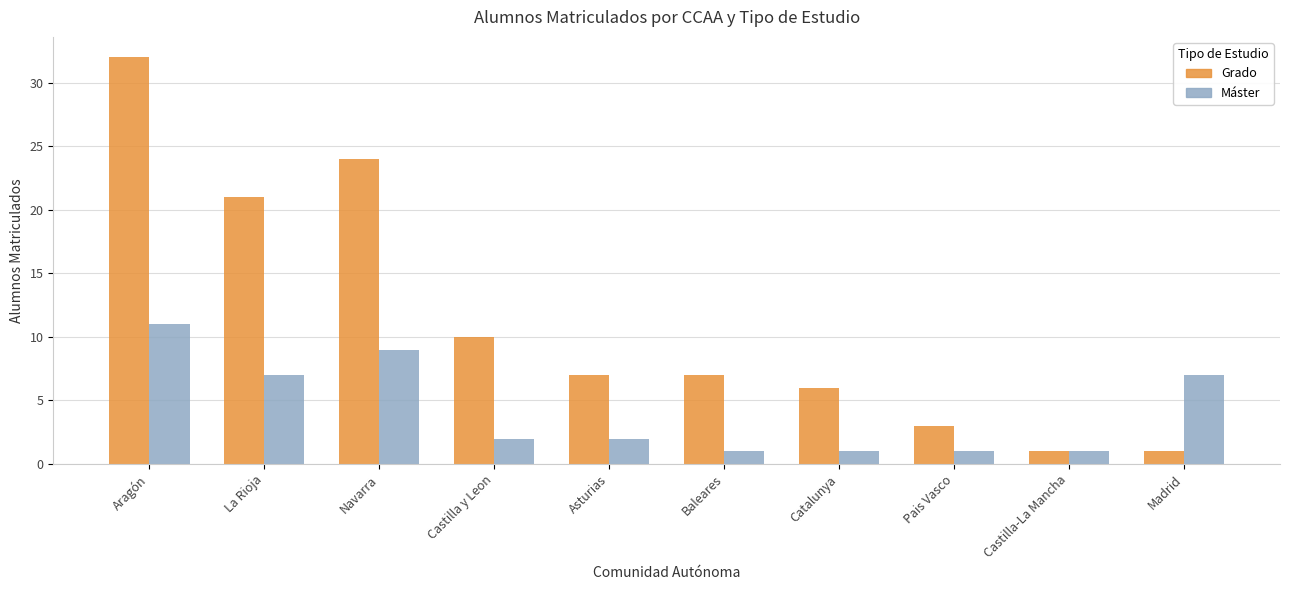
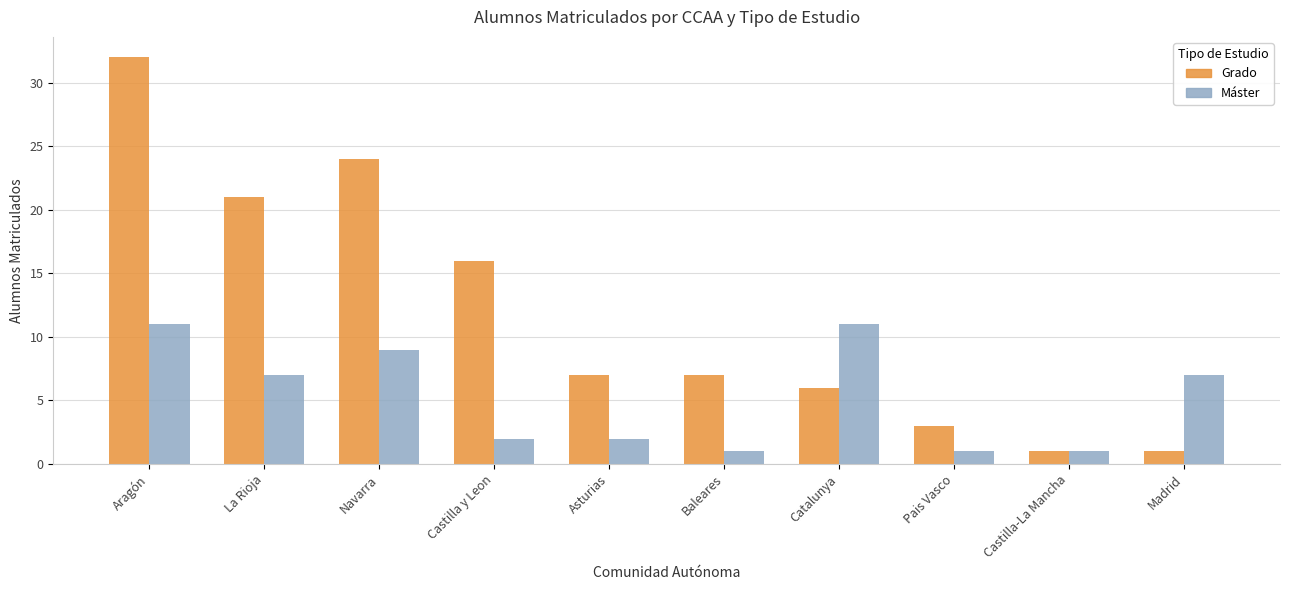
Grado, Castilla y Leon: 10 -> 16
Máster, Catalunya: 1 -> 11
